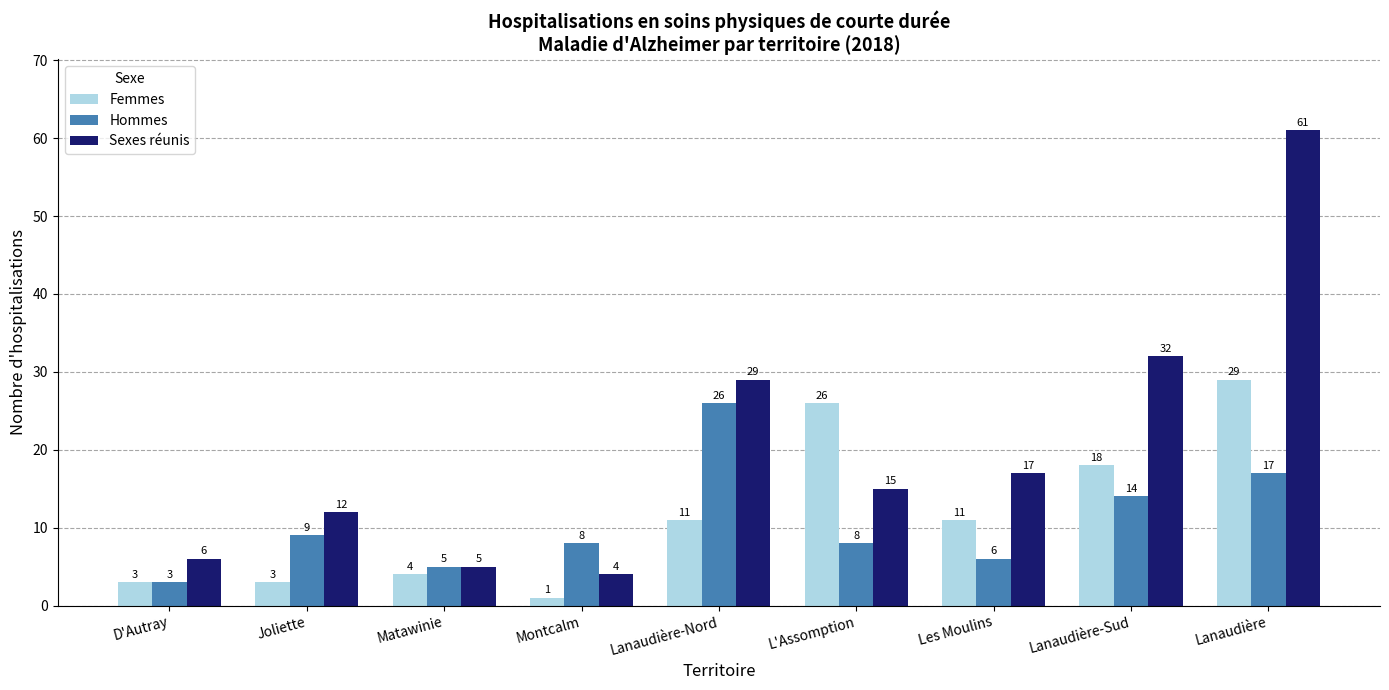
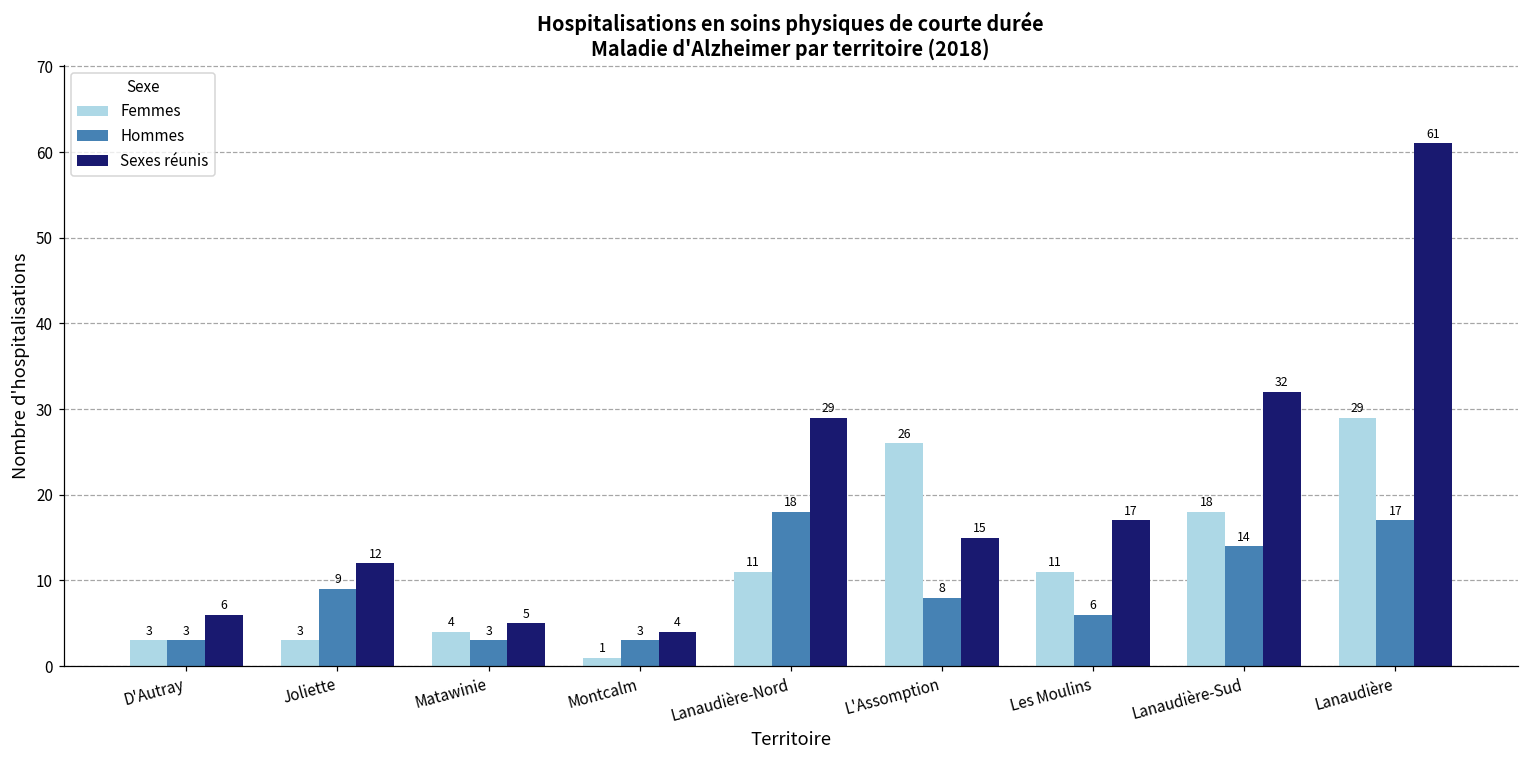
Hommes, Matawinie: 5 -> 3
Hommes, Montcalm: 8 -> 3
Hommes, Lanaudière-Nord: 26 -> 18
